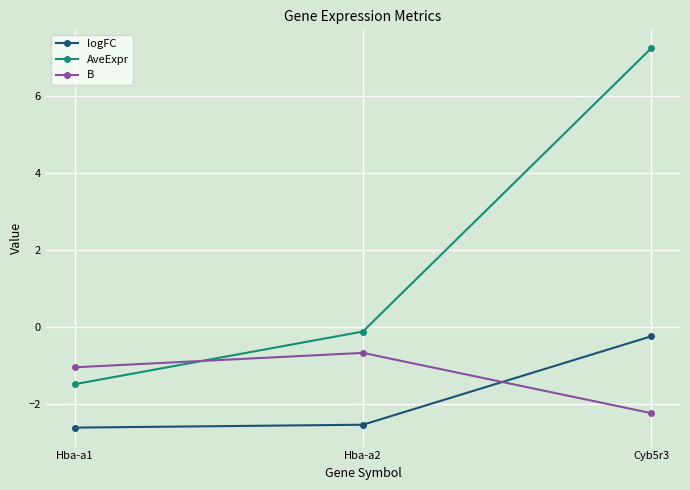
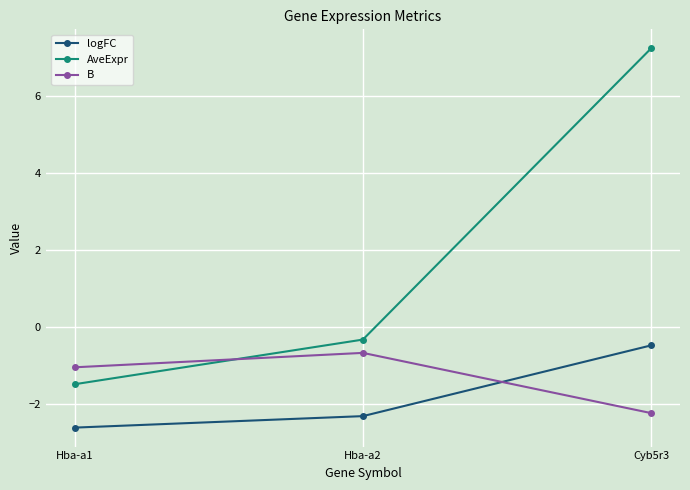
logFC, Hba-a2: -2.5 -> -2.3
AveExpr, Hba-a2: -0.1 -> -0.3
logFC, Cyb5r3: -0.2 -> -0.5
